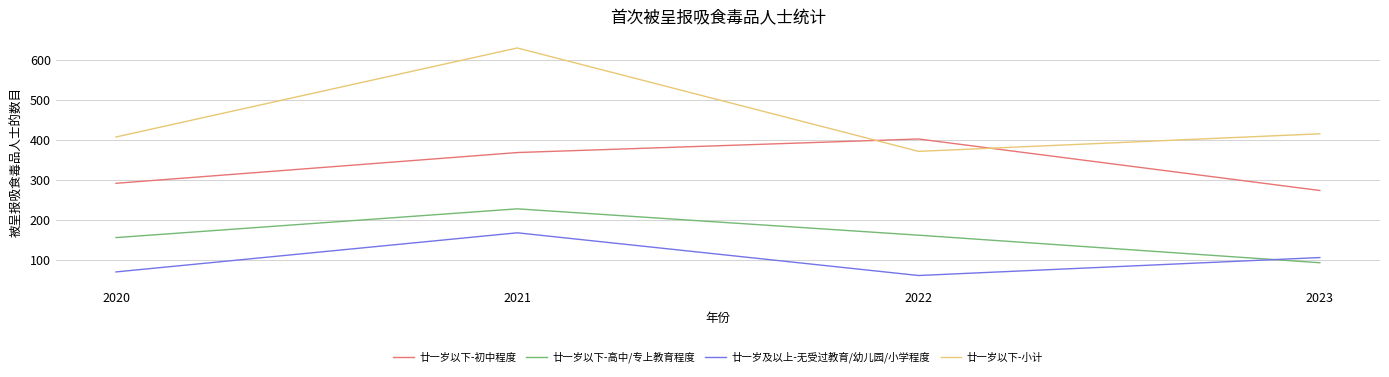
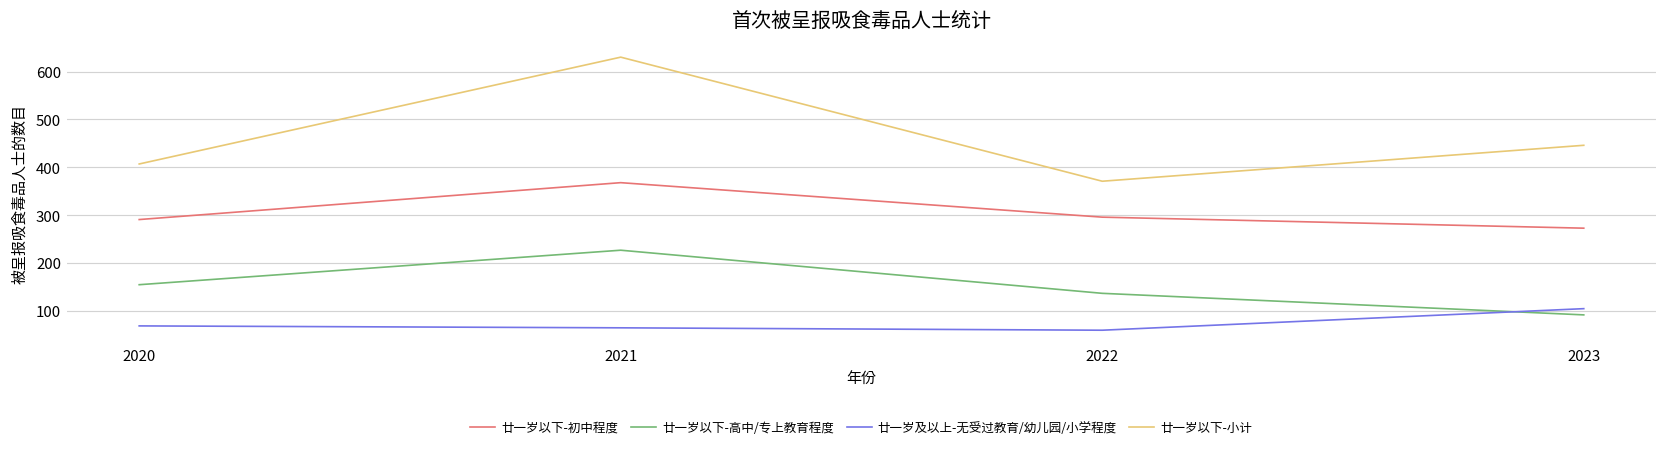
廿一岁及以上-无受过教育/幼儿园/小学程度, 2021: 170 -> 70
廿一岁以下-初中程度, 2022: 400 -> 300
廿一岁以下-高中/专上教育程度, 2022: 160 -> 140
廿一岁以下-小计, 2023: 420 -> 450
